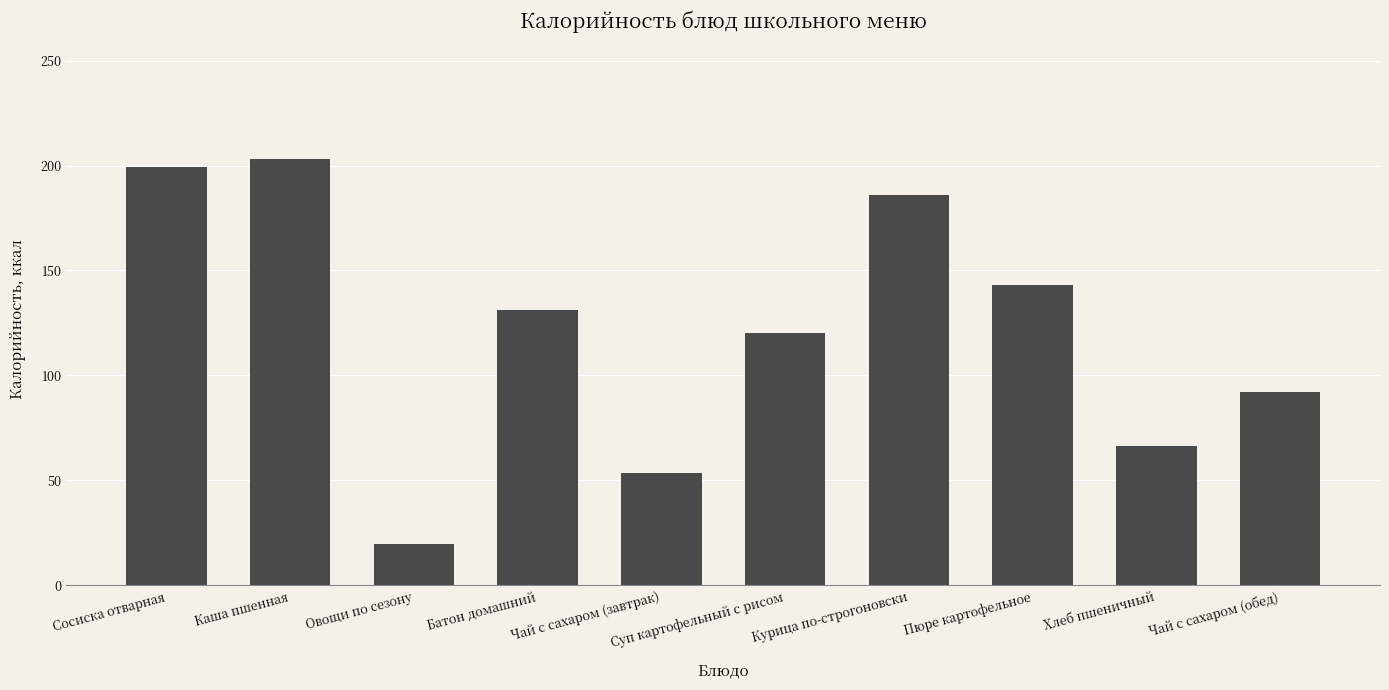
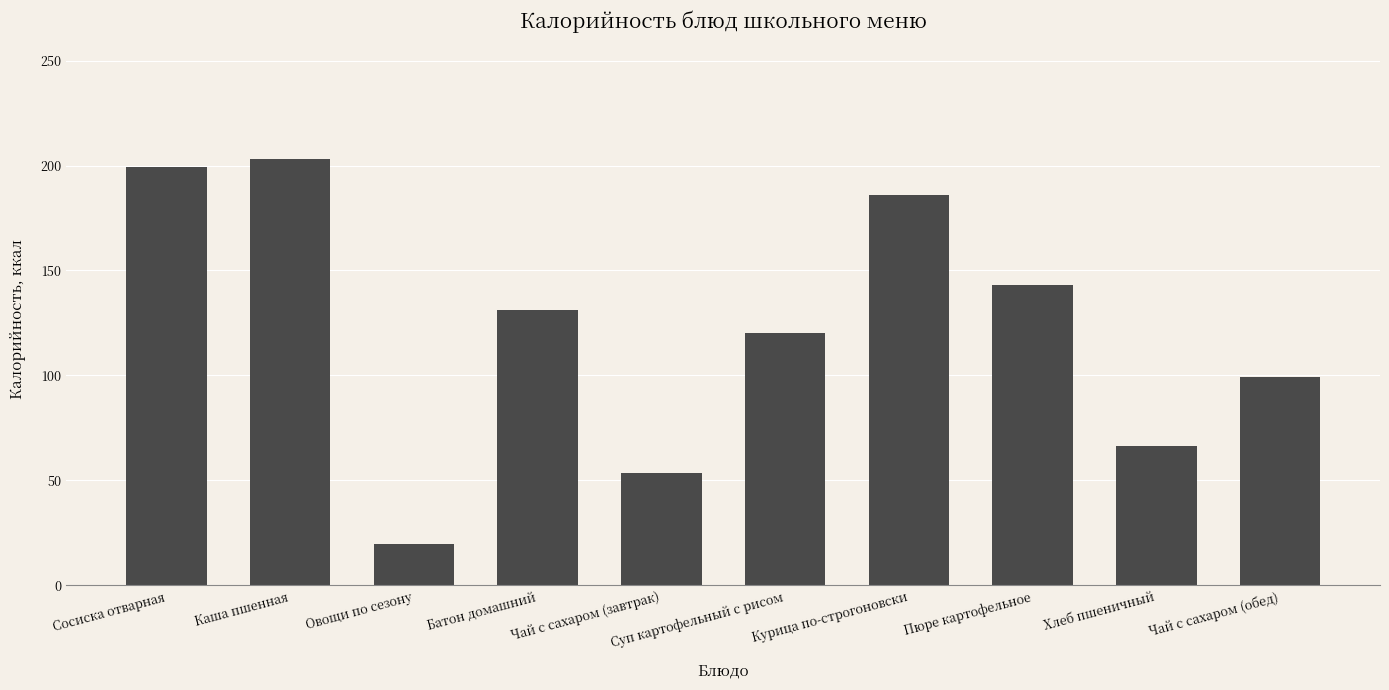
Чай с сахаром (обед): 92 -> 99
